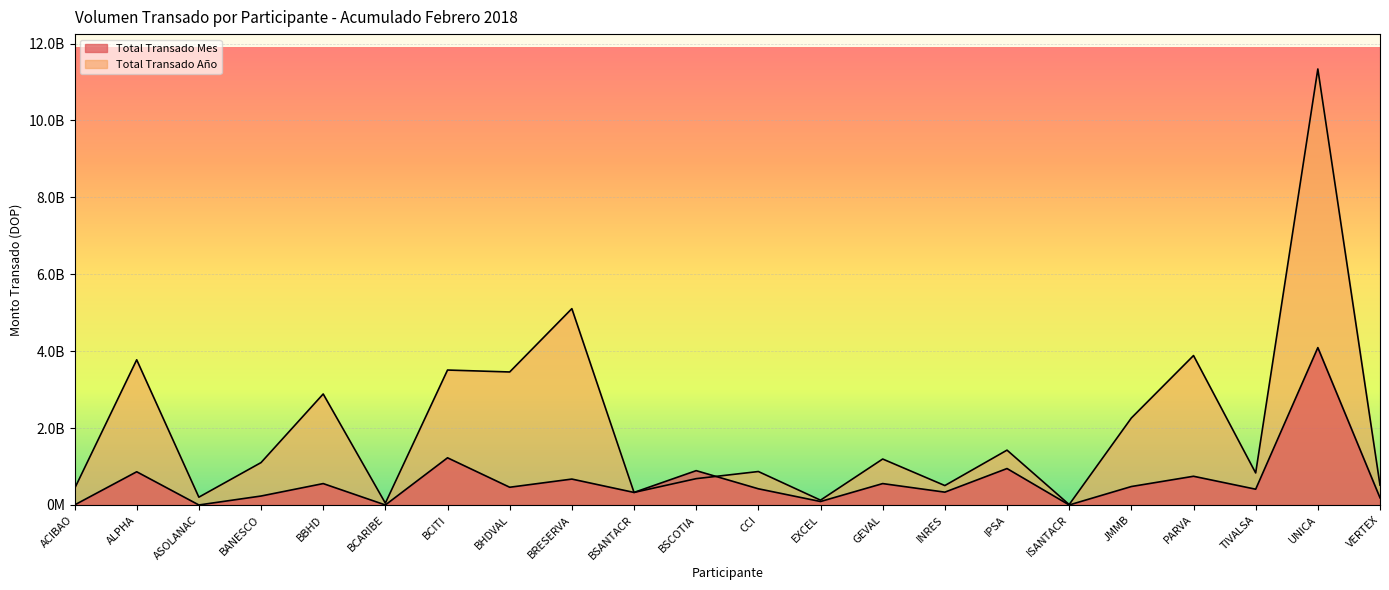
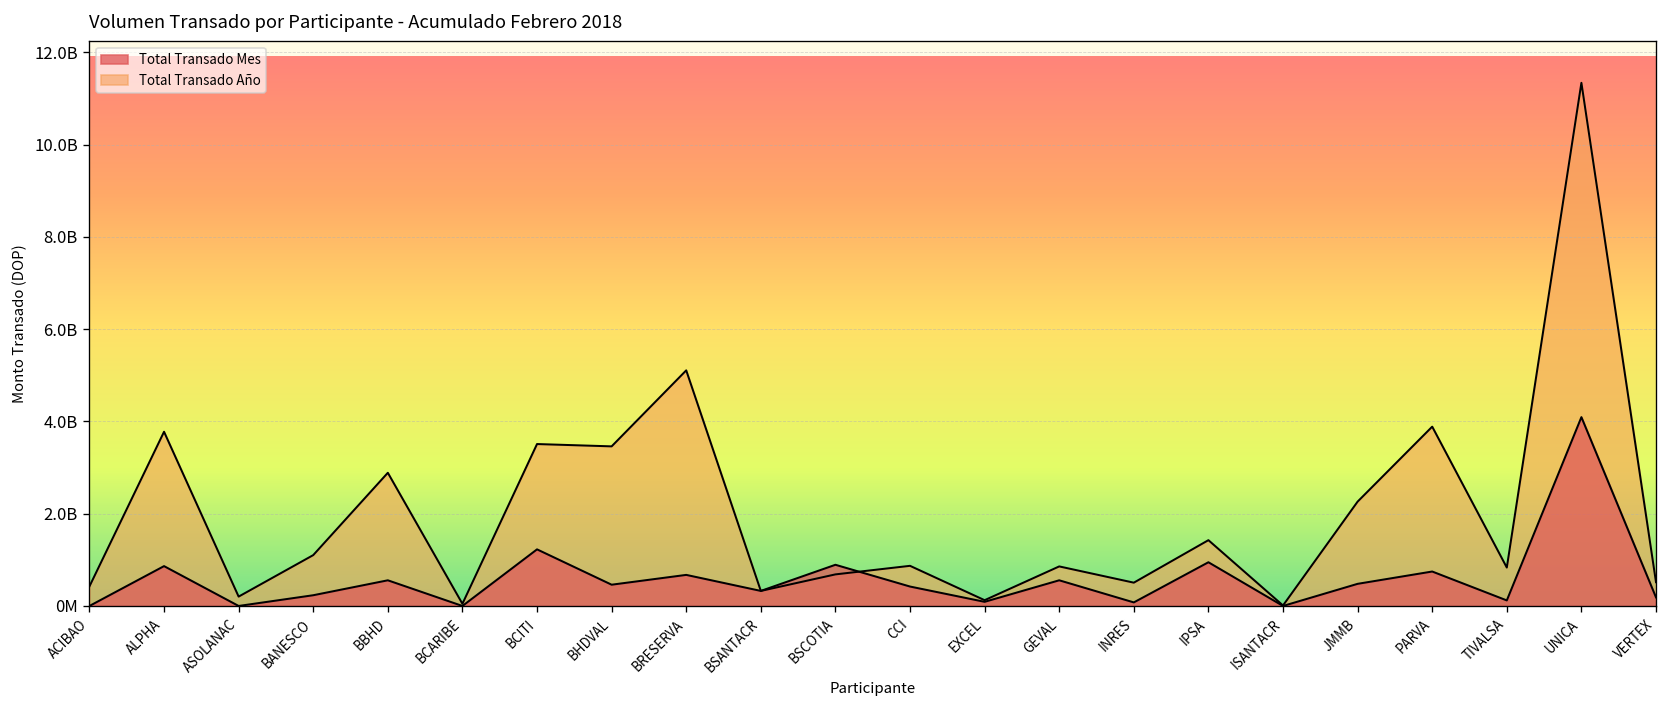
Total Transado Año, GEVAL: 1200000000 -> 900000000
Total Transado Mes, INRES: 300000000 -> 100000000
Total Transado Mes, TIVALSA: 400000000 -> 100000000
